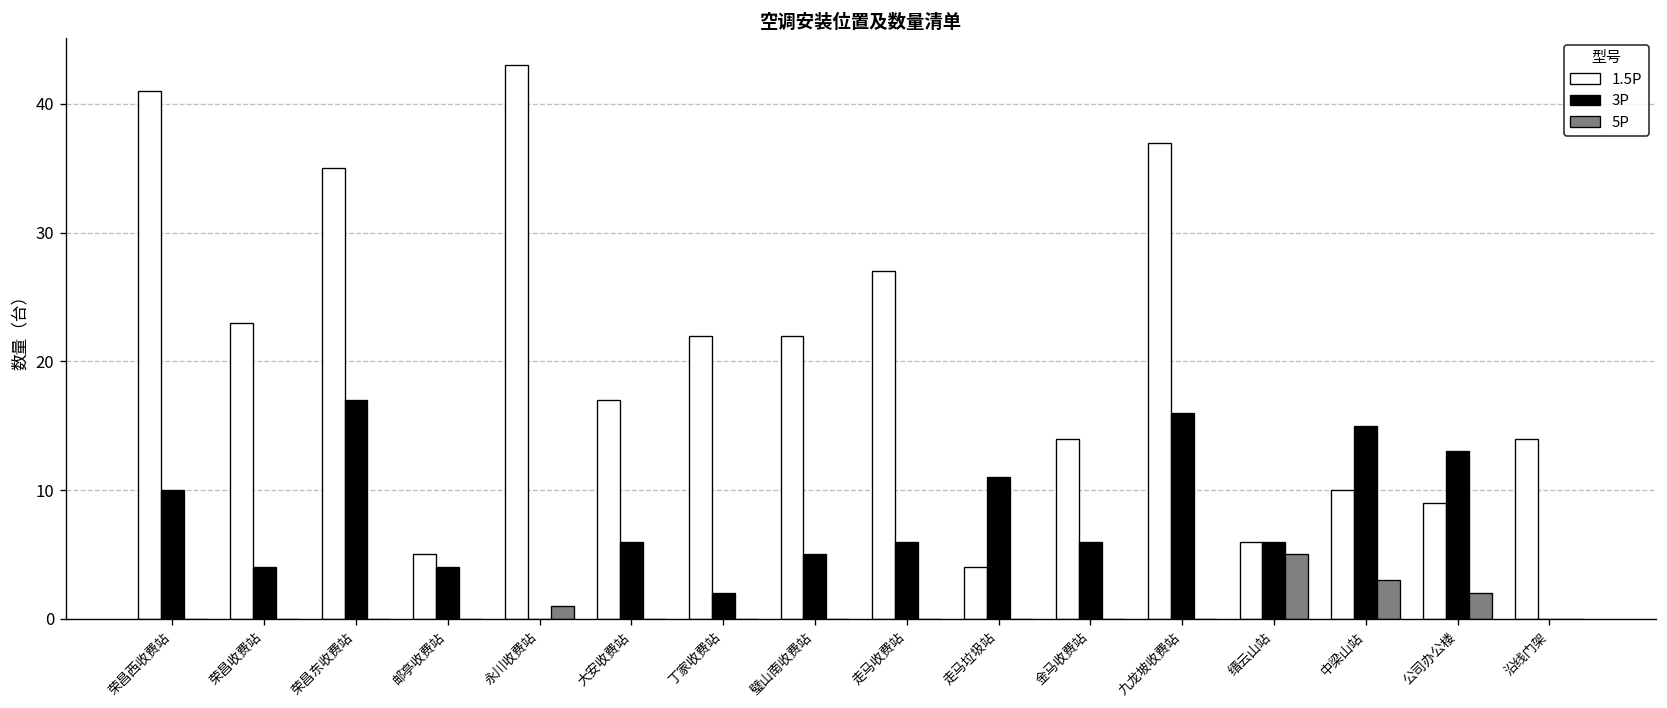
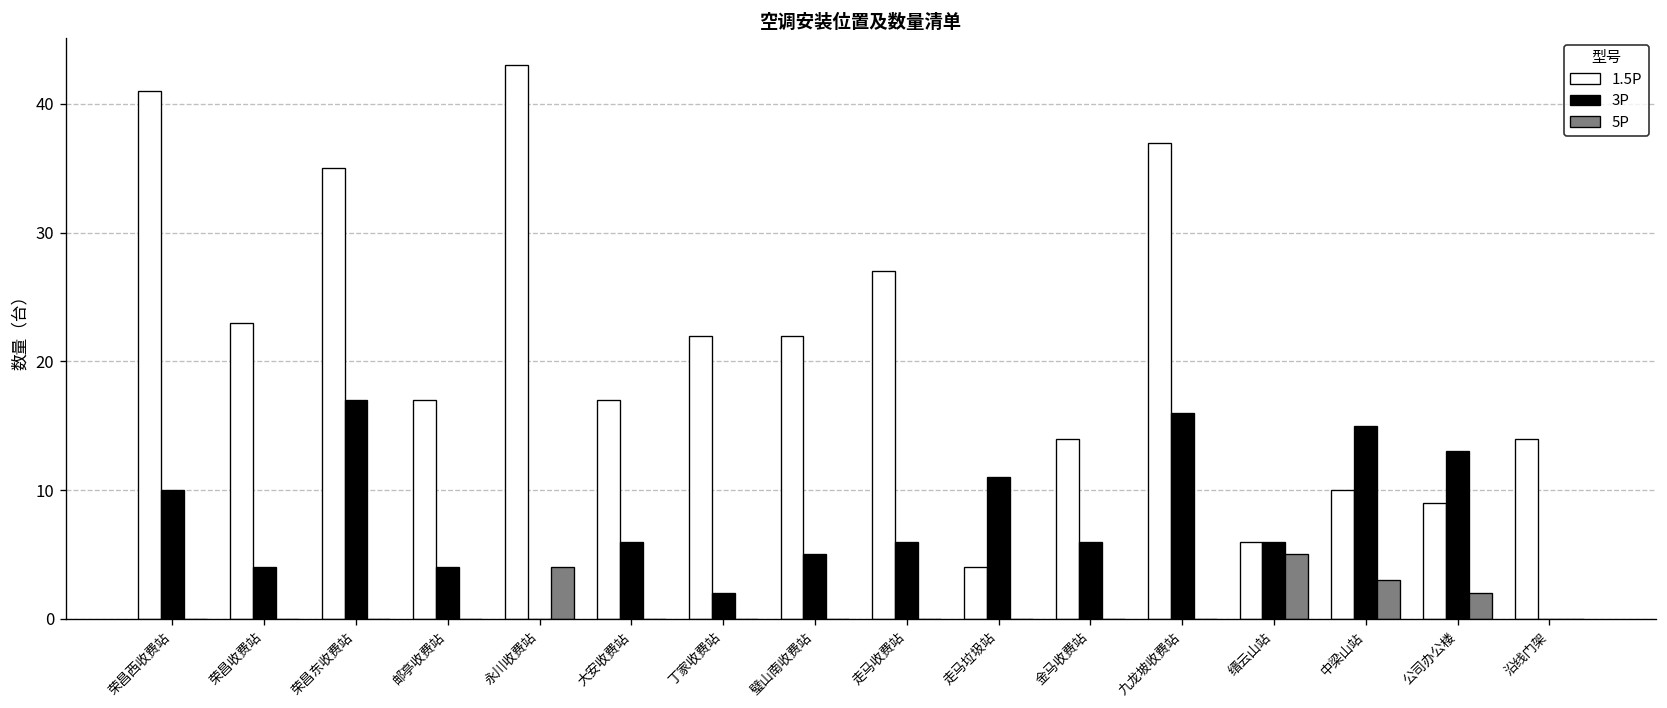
1.5P, 邮亭收费站: 5 -> 17
5P, 永川收费站: 1 -> 4
